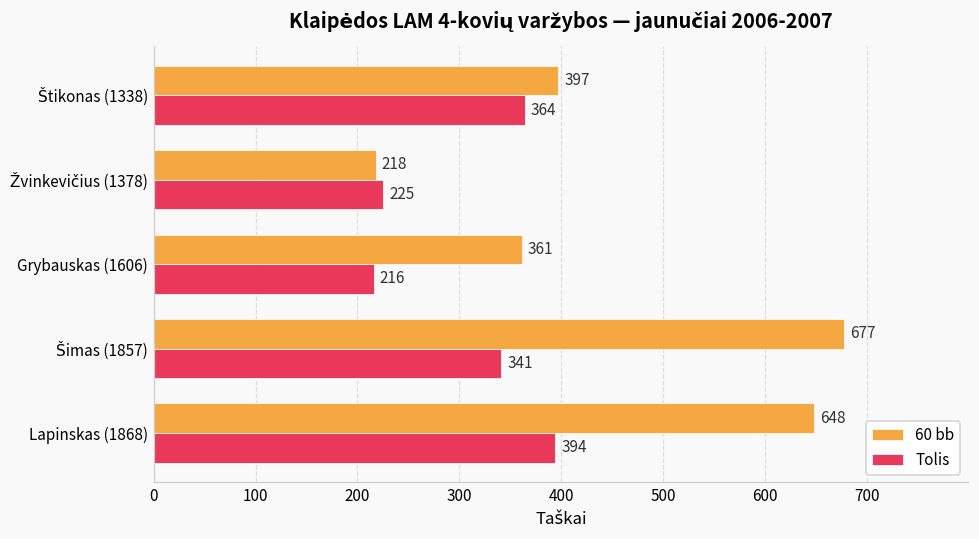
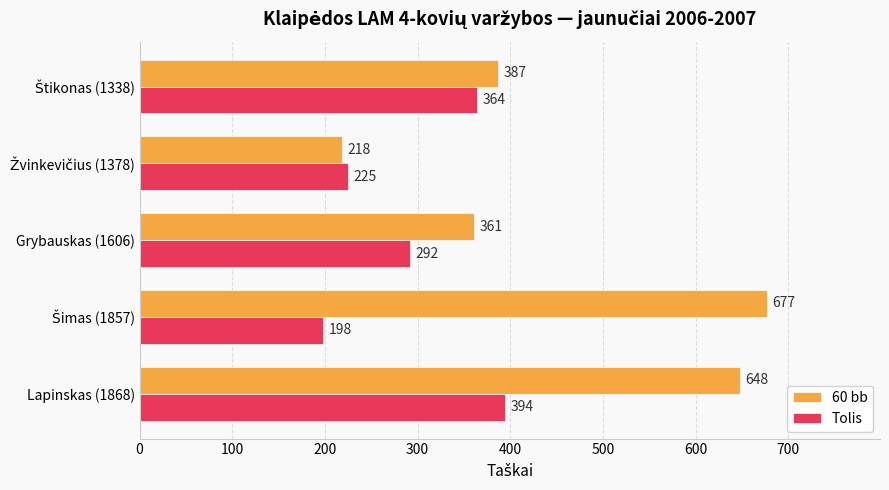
60 bb, Štikonas (1338): 397 -> 387
Tolis, Grybauskas (1606): 216 -> 292
Tolis, Šimas (1857): 341 -> 198
